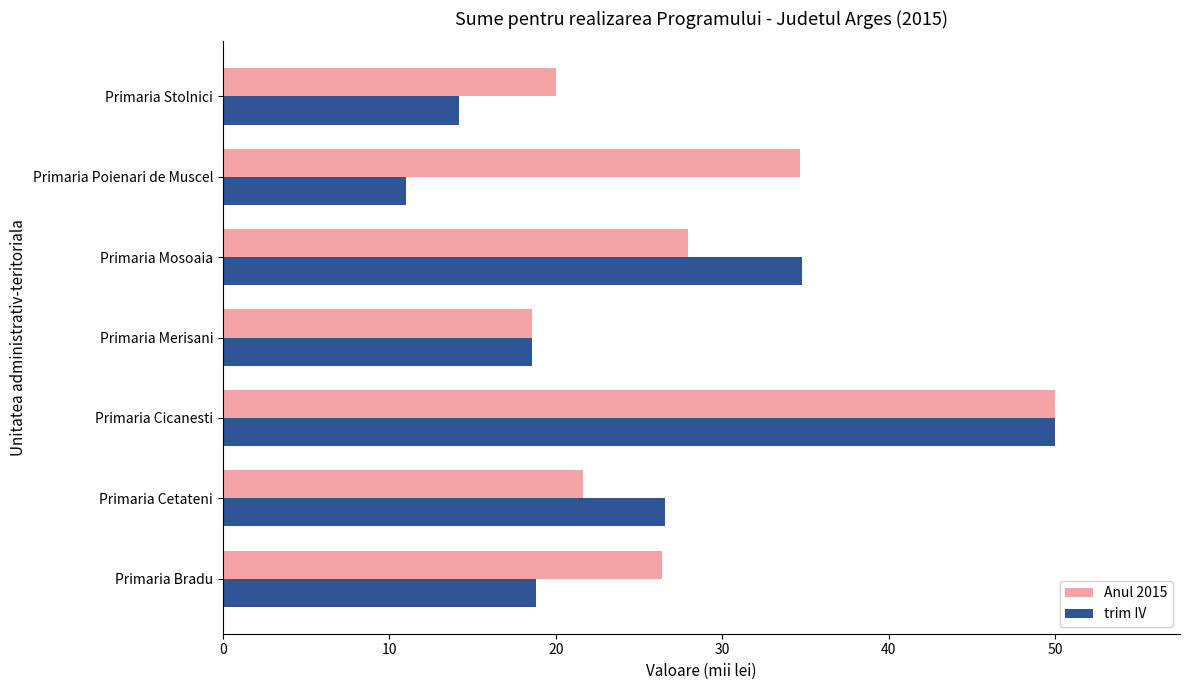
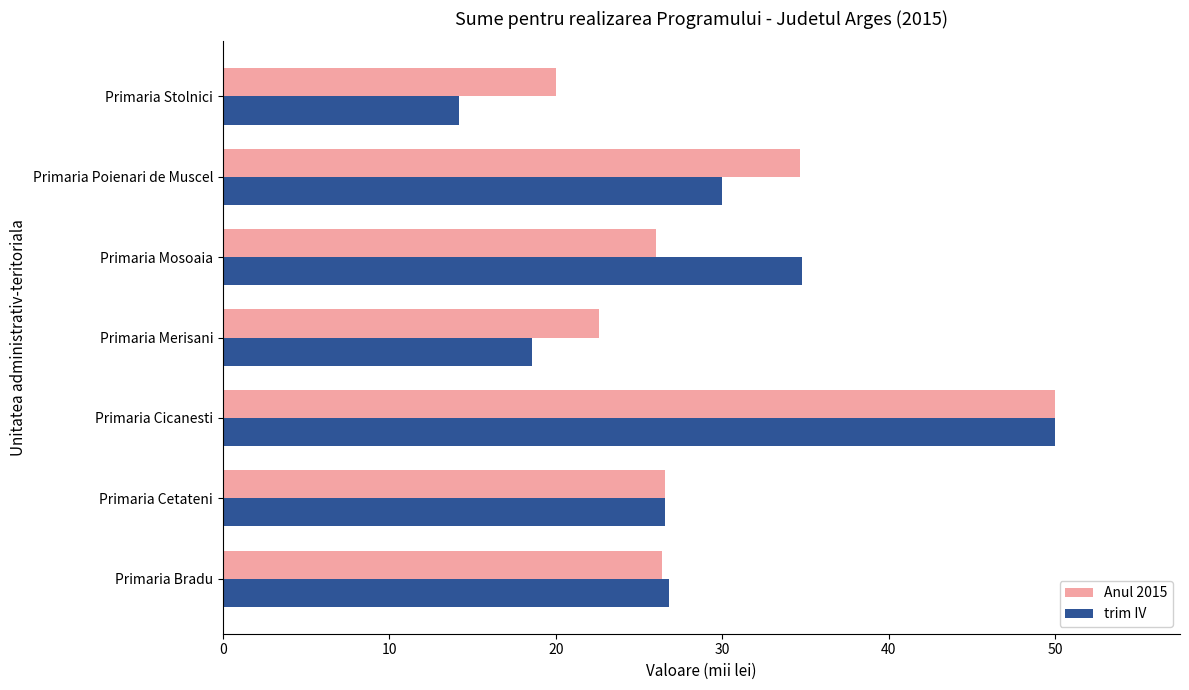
trim IV, Primaria Poienari de Muscel: 11 -> 30
Anul 2015, Primaria Mosoaia: 28.0 -> 26.0
Anul 2015, Primaria Merisani: 18.6 -> 22.6
Anul 2015, Primaria Cetateni: 21.6 -> 26.6
trim IV, Primaria Bradu: 18.8 -> 26.8
